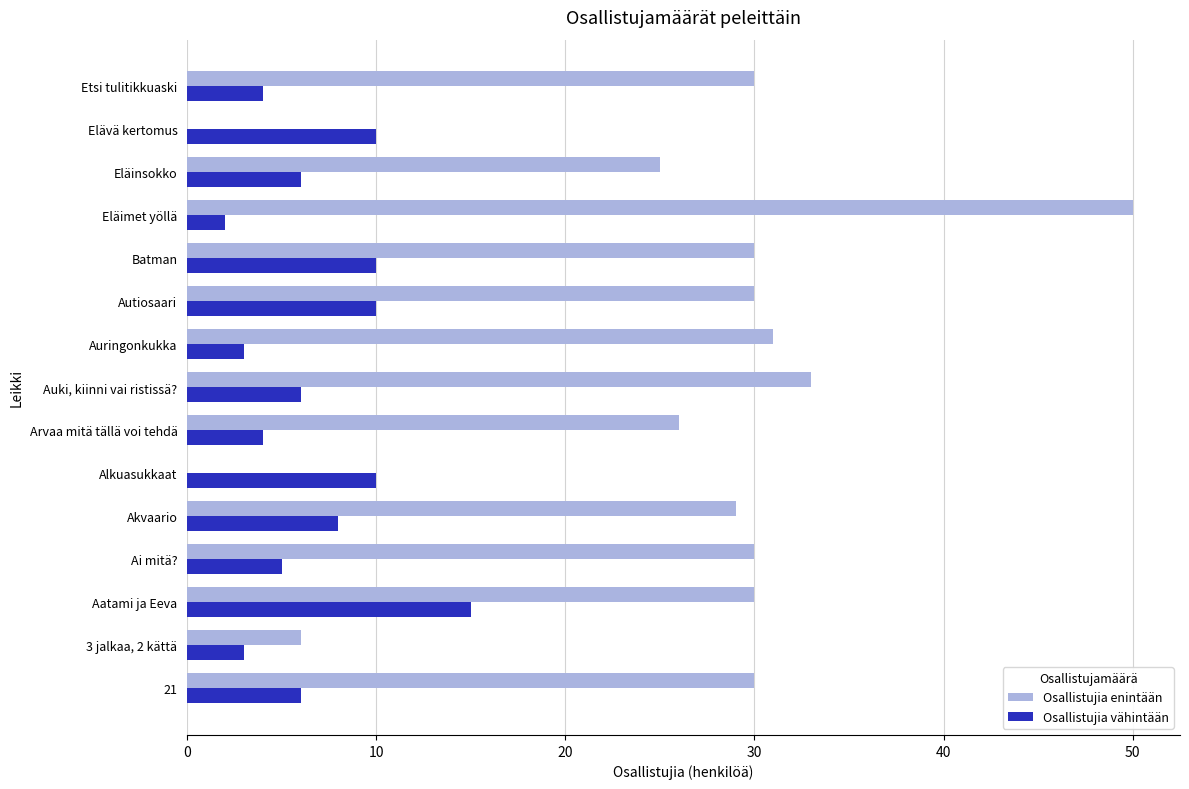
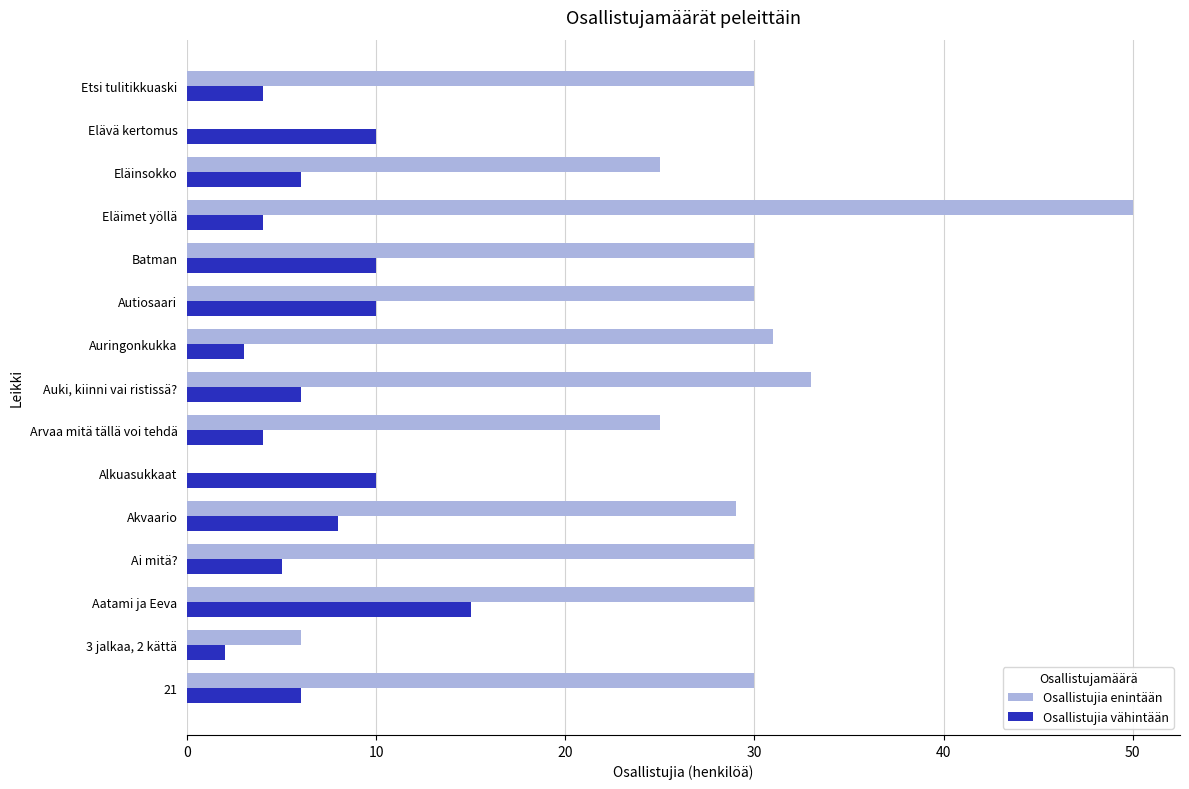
Osallistujia vähintään, Eläimet yöllä: 2 -> 4
Osallistujia enintään, Arvaa mitä tällä voi tehdä: 26 -> 25
Osallistujia vähintään, 3 jalkaa, 2 kättä: 3 -> 2
